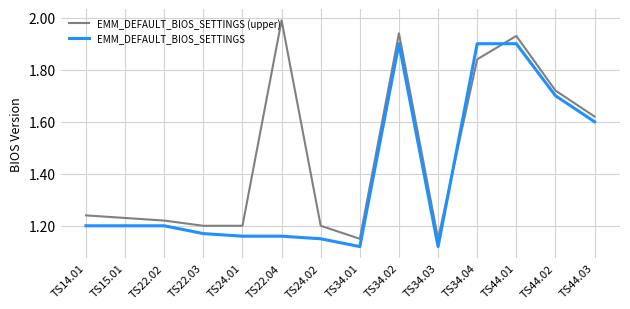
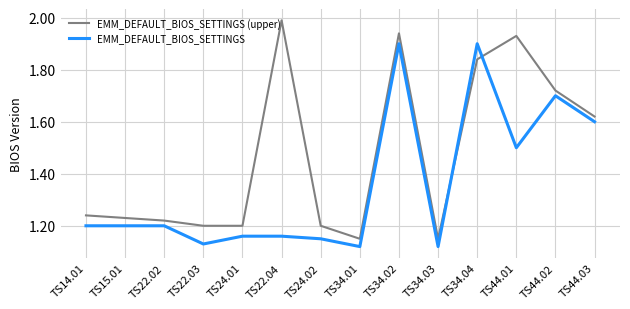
EMM_DEFAULT_BIOS_SETTINGS, TS22.03: 1.17 -> 1.13
EMM_DEFAULT_BIOS_SETTINGS, TS44.01: 1.9 -> 1.5
